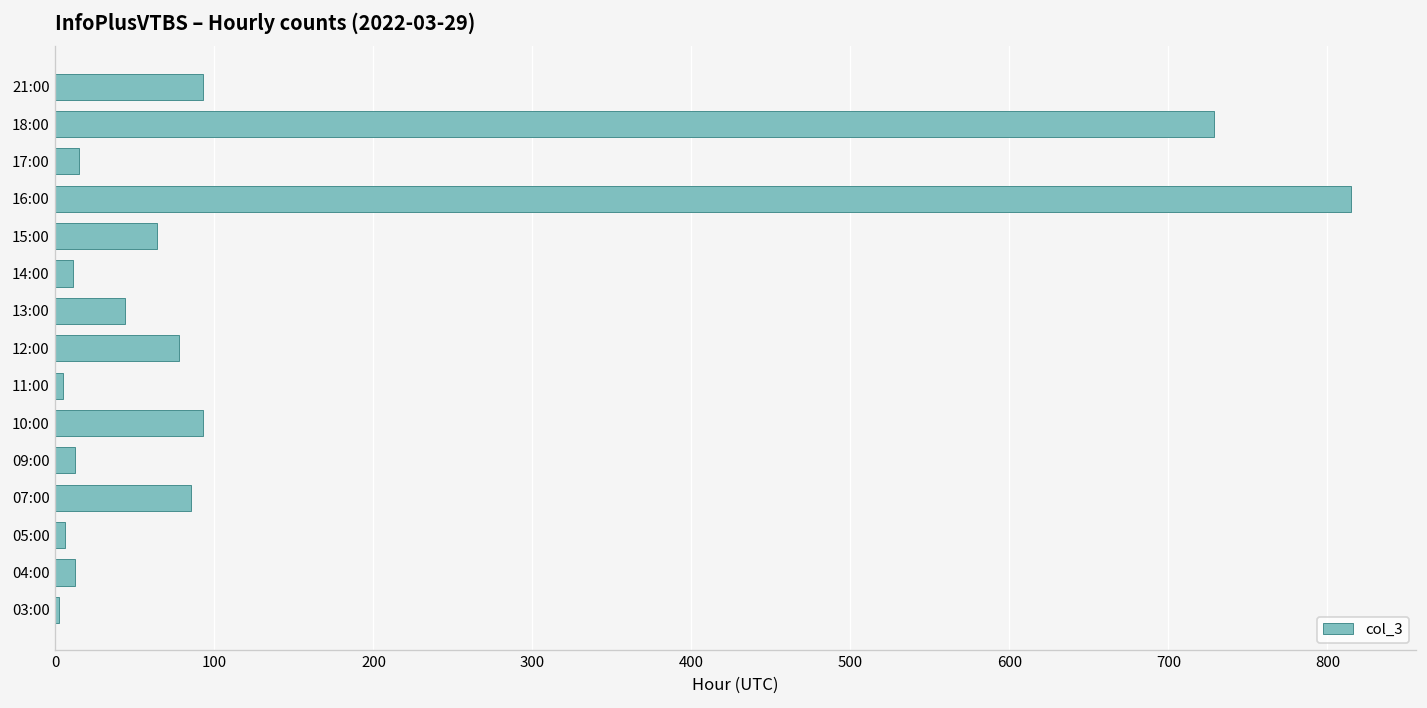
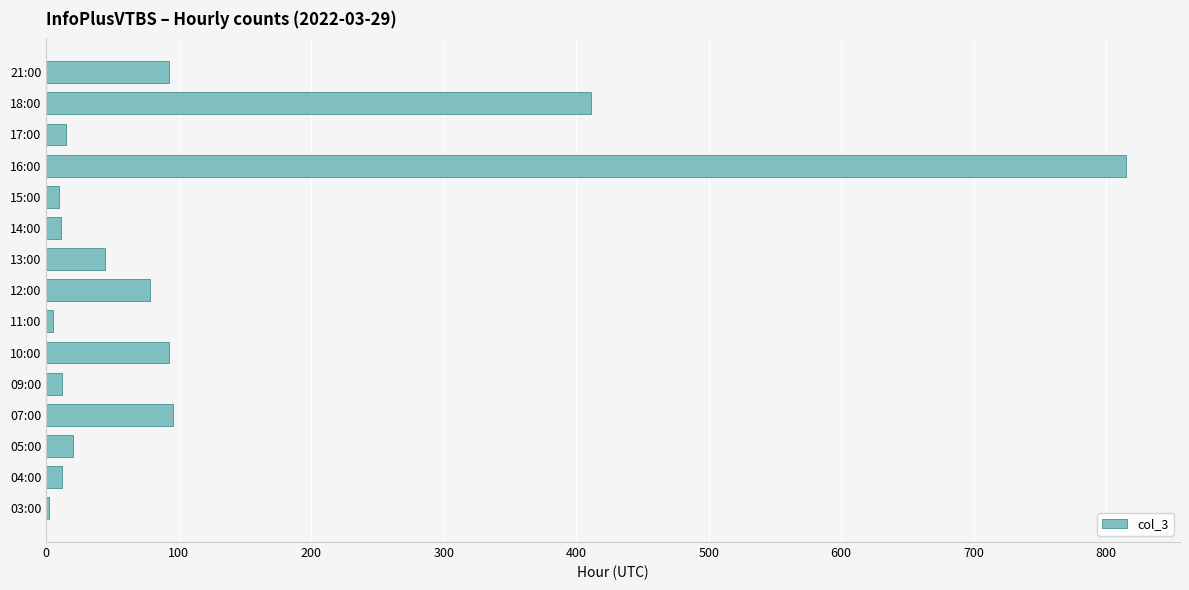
18:00: 729 -> 411
15:00: 64 -> 10
07:00: 85 -> 96
05:00: 6 -> 20
